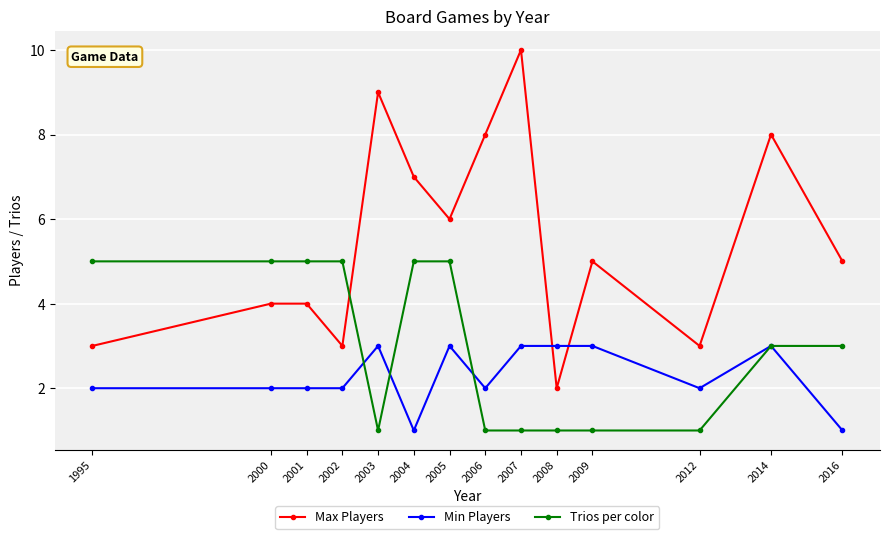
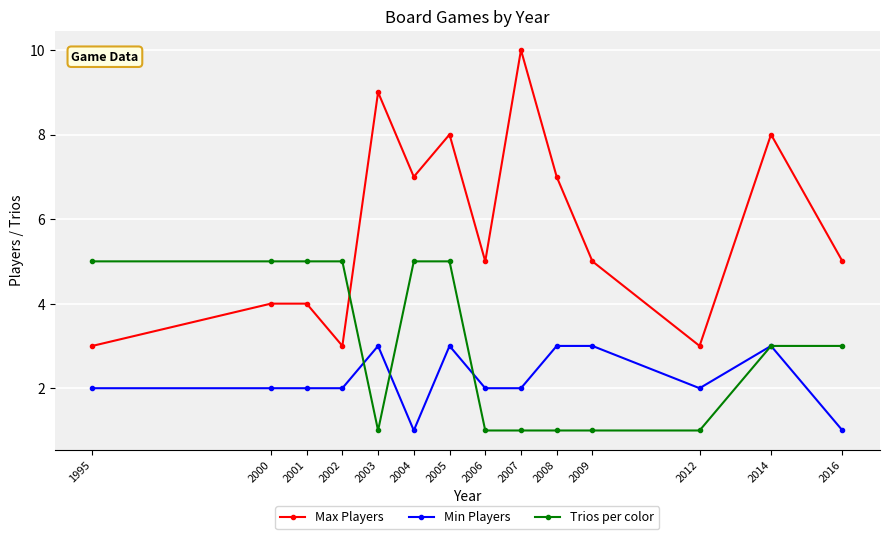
Max Players, 2005: 6 -> 8
Max Players, 2006: 8 -> 5
Min Players, 2007: 3 -> 2
Max Players, 2008: 2 -> 7
